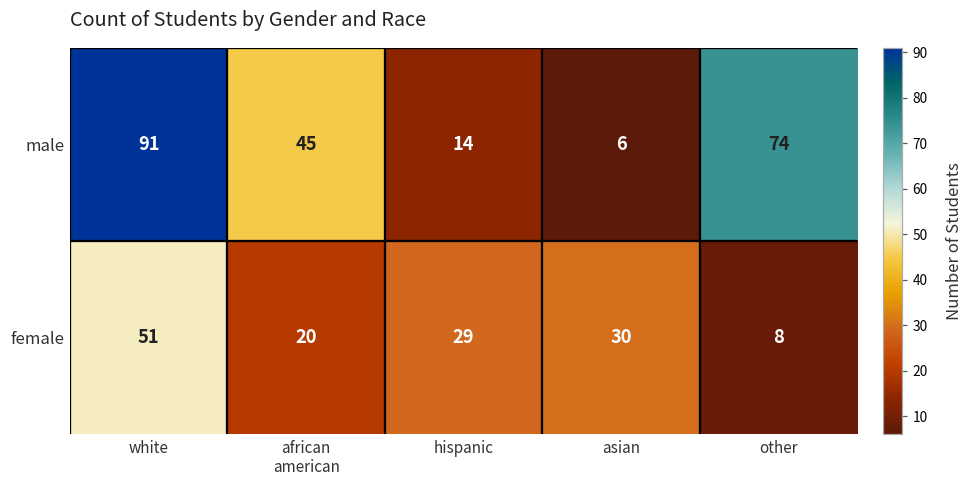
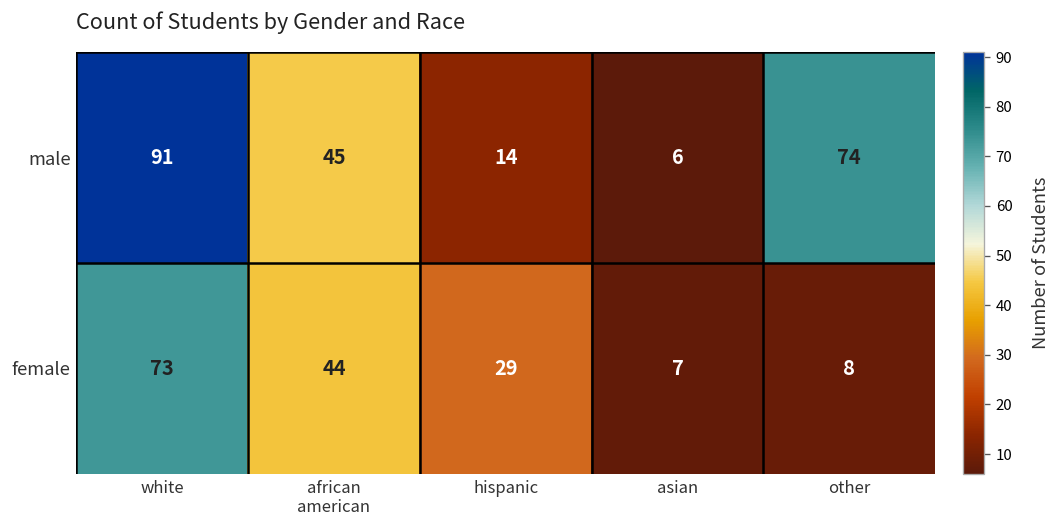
female, white: 51 -> 73
female, african american: 20 -> 44
female, asian: 30 -> 7
